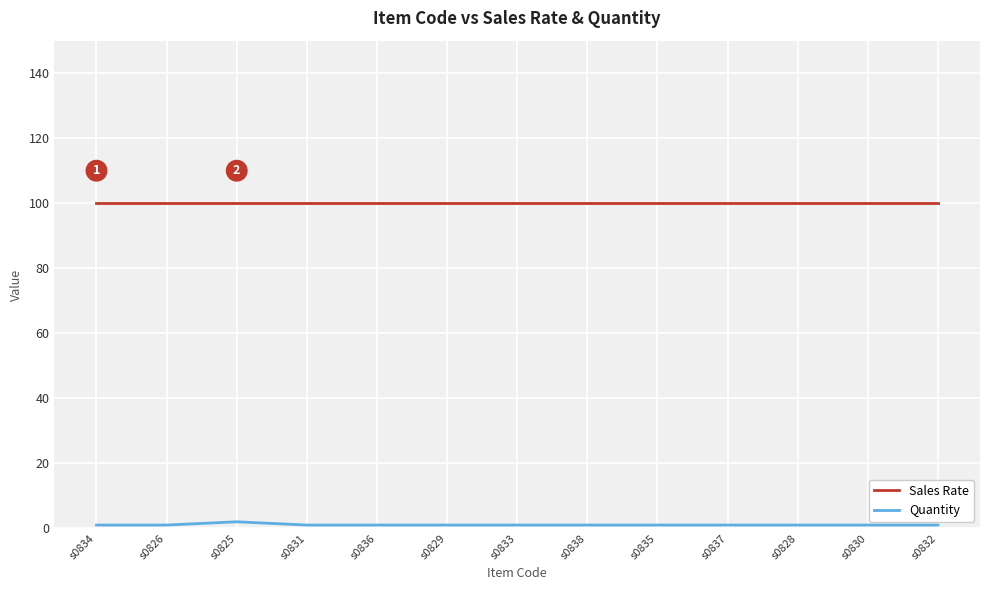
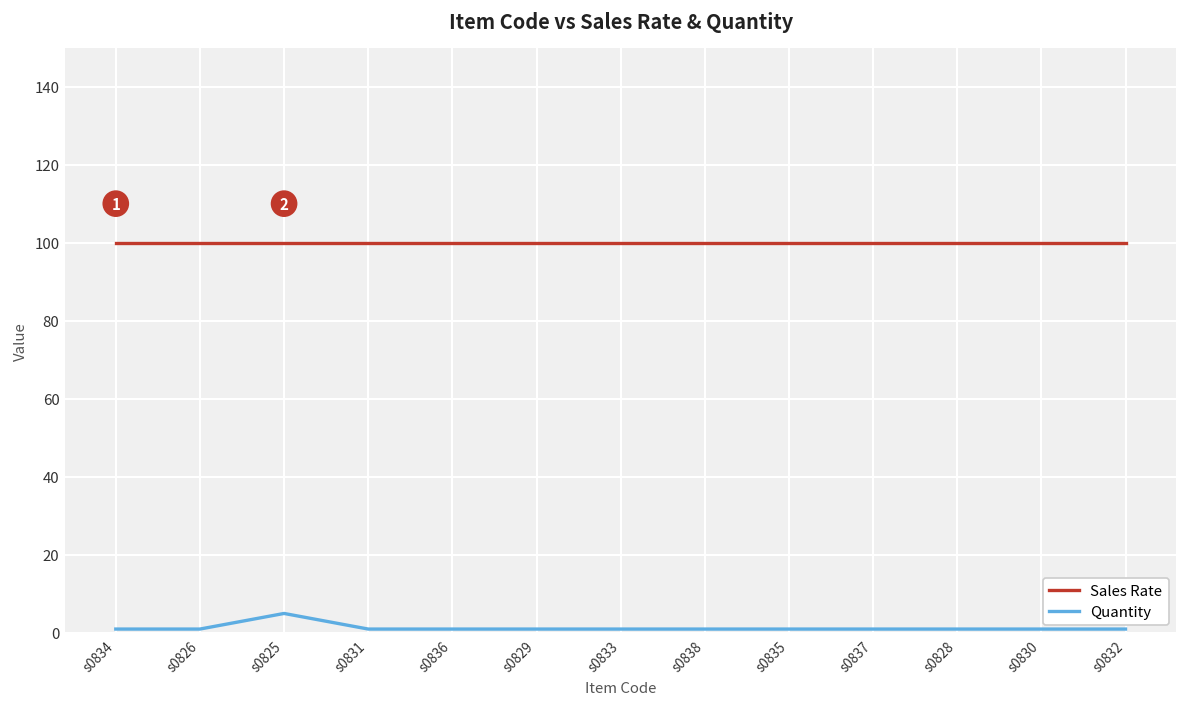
Quantity, s0825: 2 -> 5
